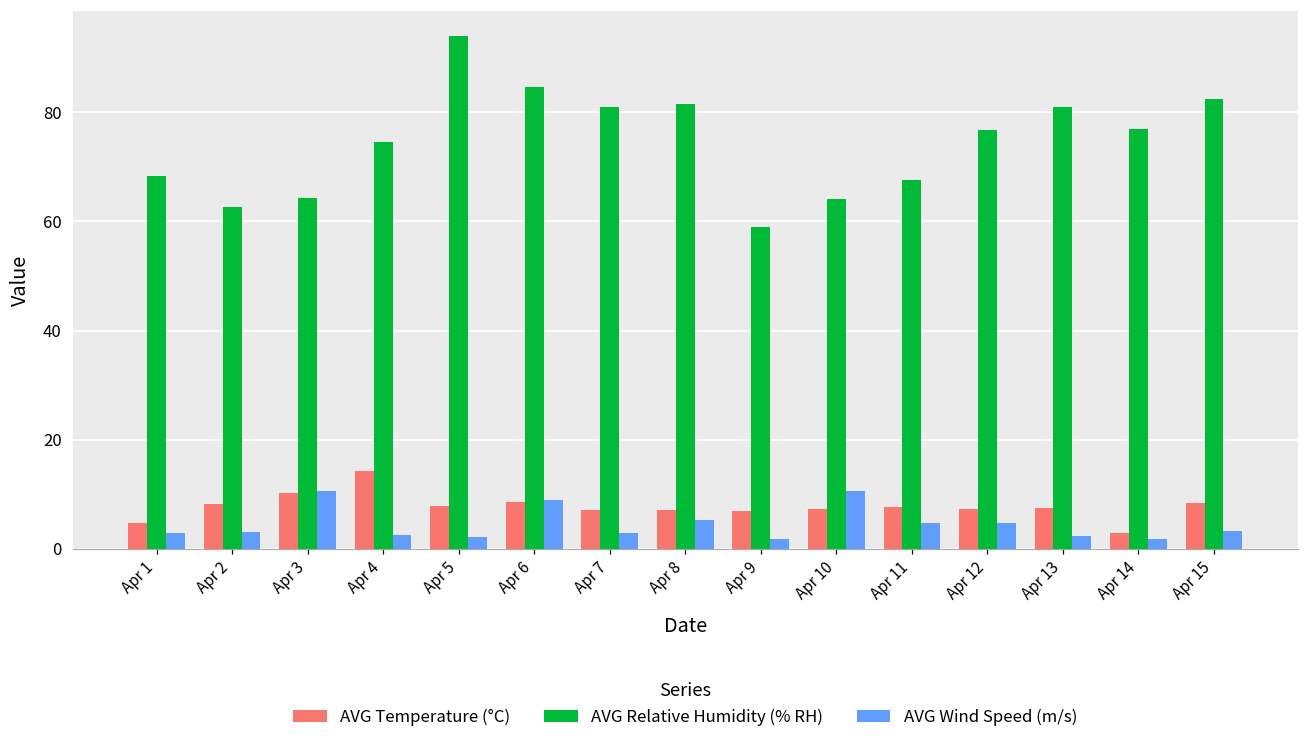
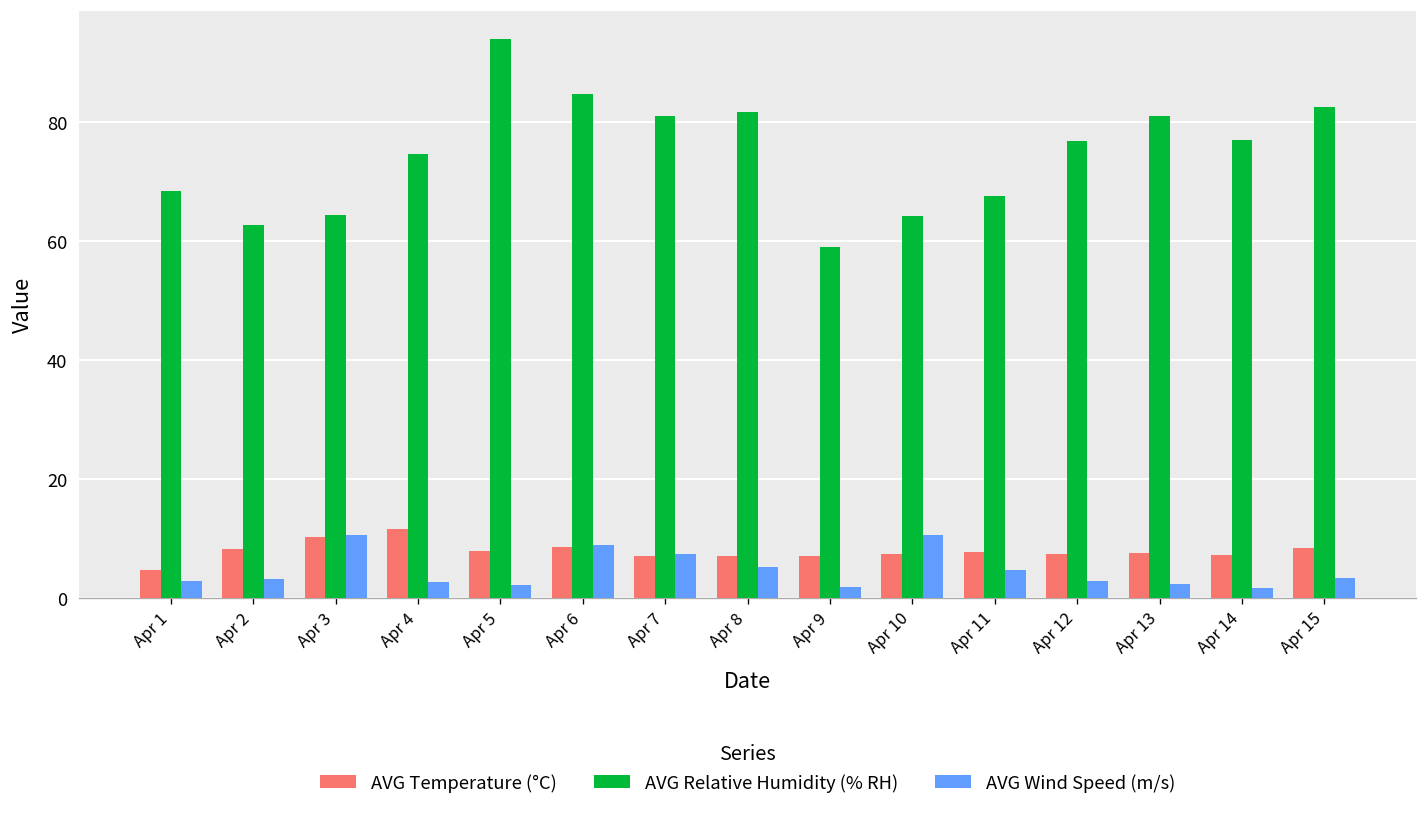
AVG Temperature (°C), Apr 4: 14 -> 12
AVG Wind Speed (m/s), Apr 7: 3 -> 7
AVG Wind Speed (m/s), Apr 12: 5 -> 3
AVG Temperature (°C), Apr 14: 3 -> 7
